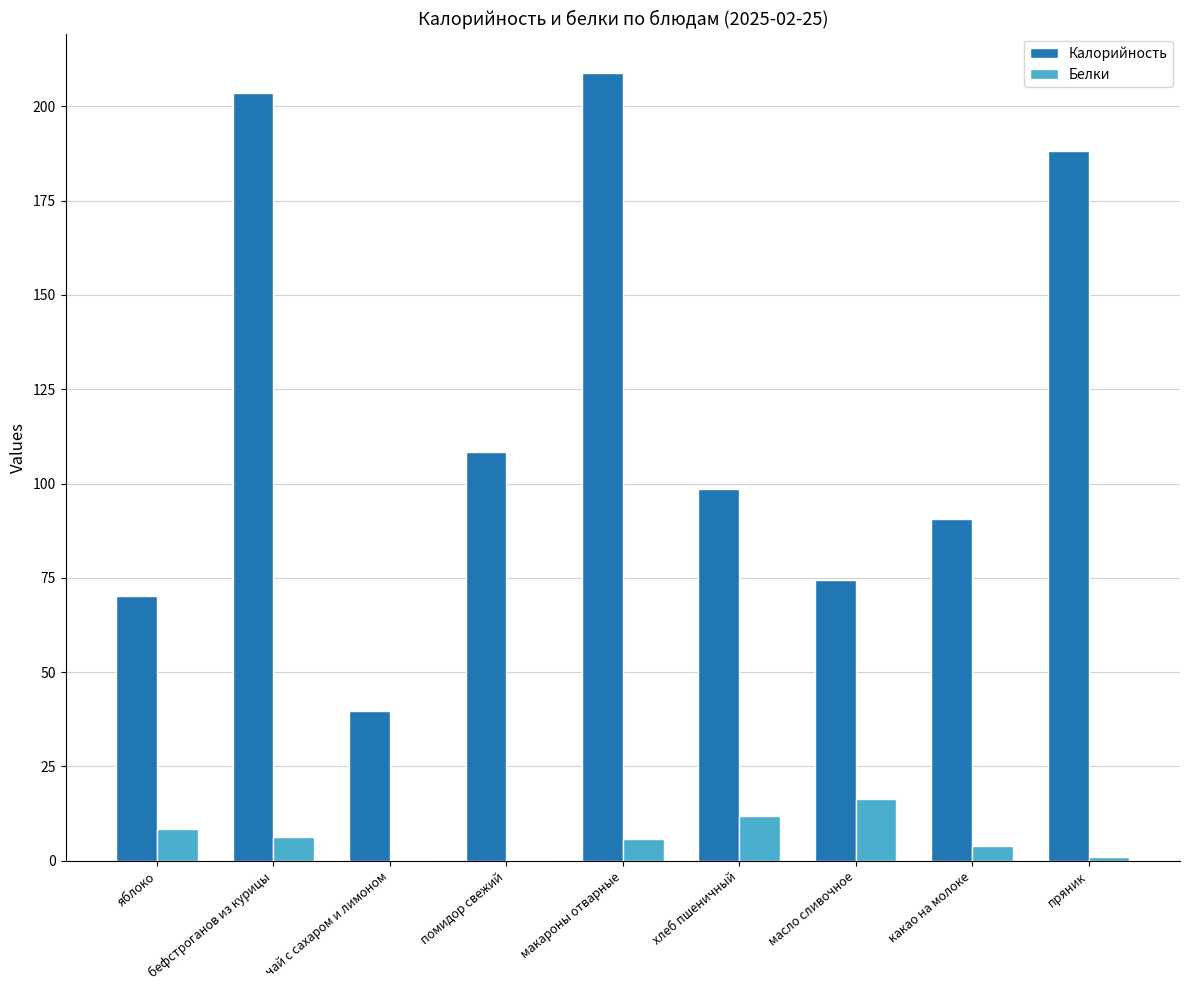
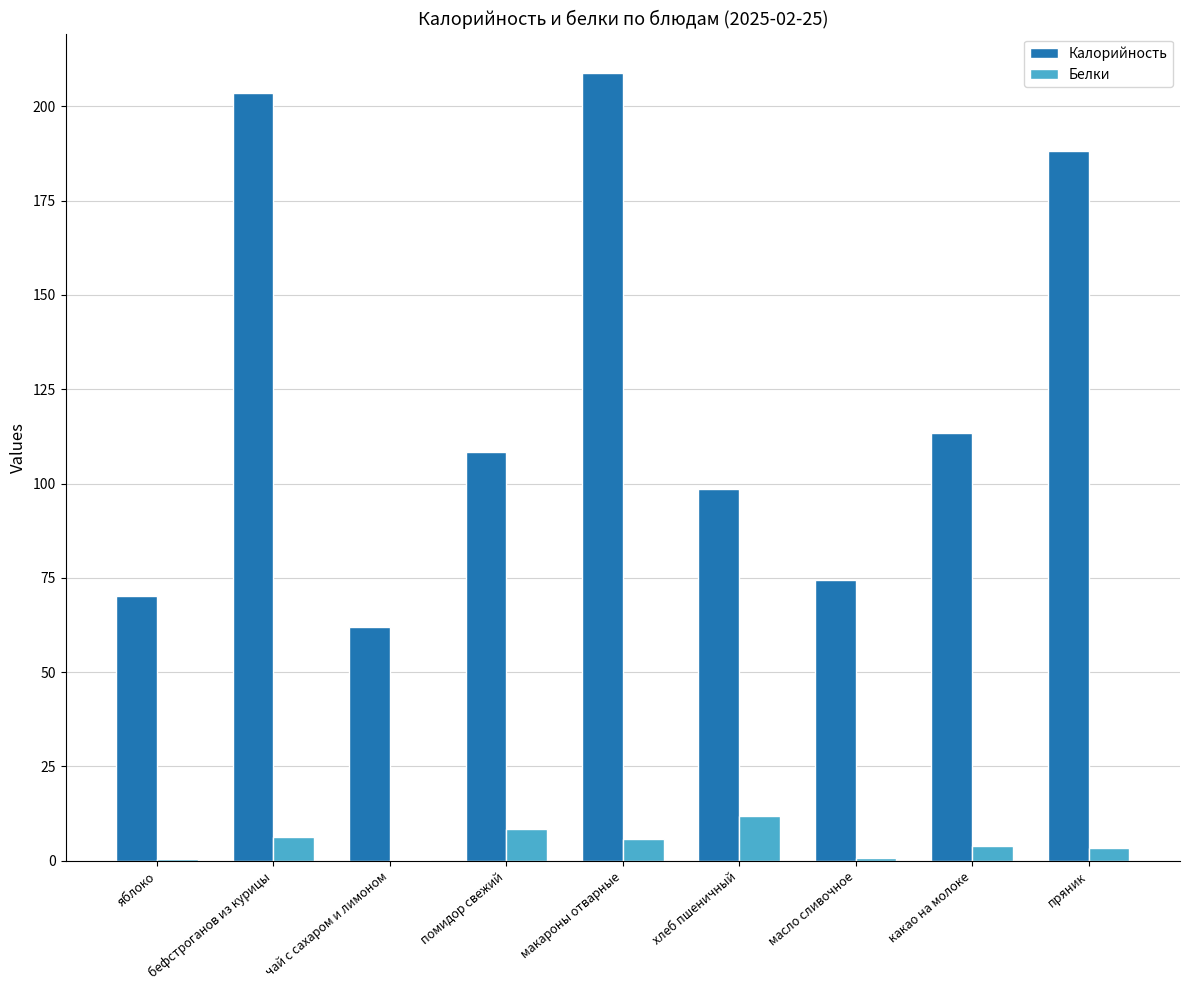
Белки, яблоко: 8 -> 1
Калорийность, чай с сахаром и лимоном: 40 -> 62
Белки, помидор свежий: 0 -> 8
Белки, масло сливочное: 17 -> 1
Калорийность, какао на молоке: 91 -> 113
Белки, пряник: 1 -> 3
